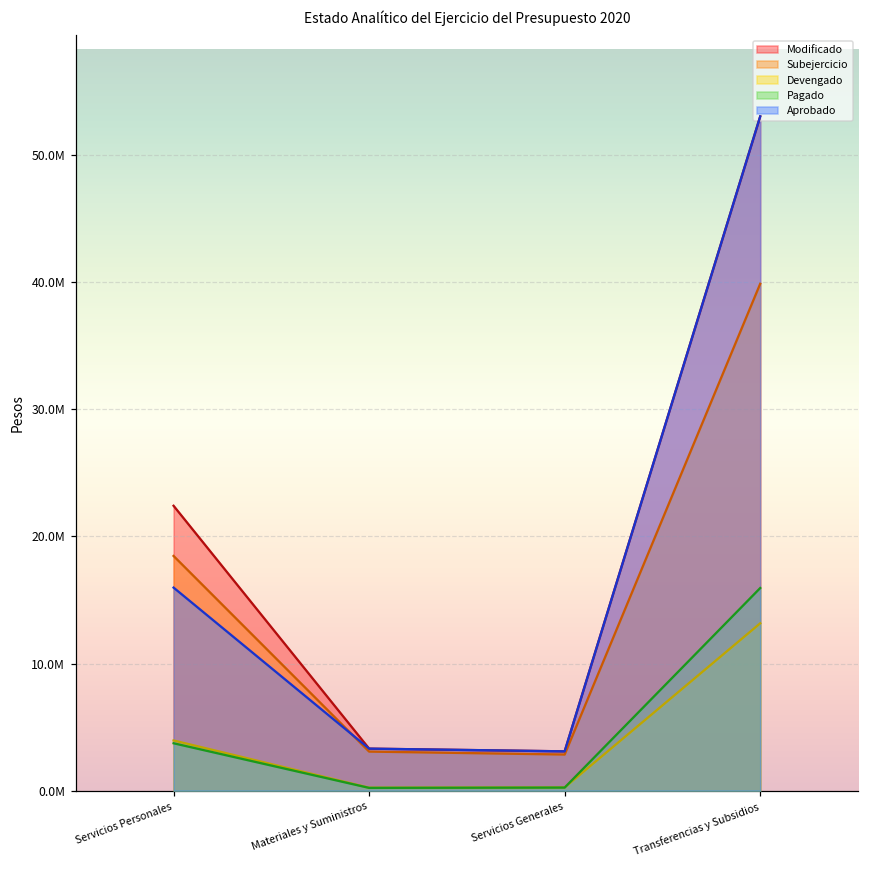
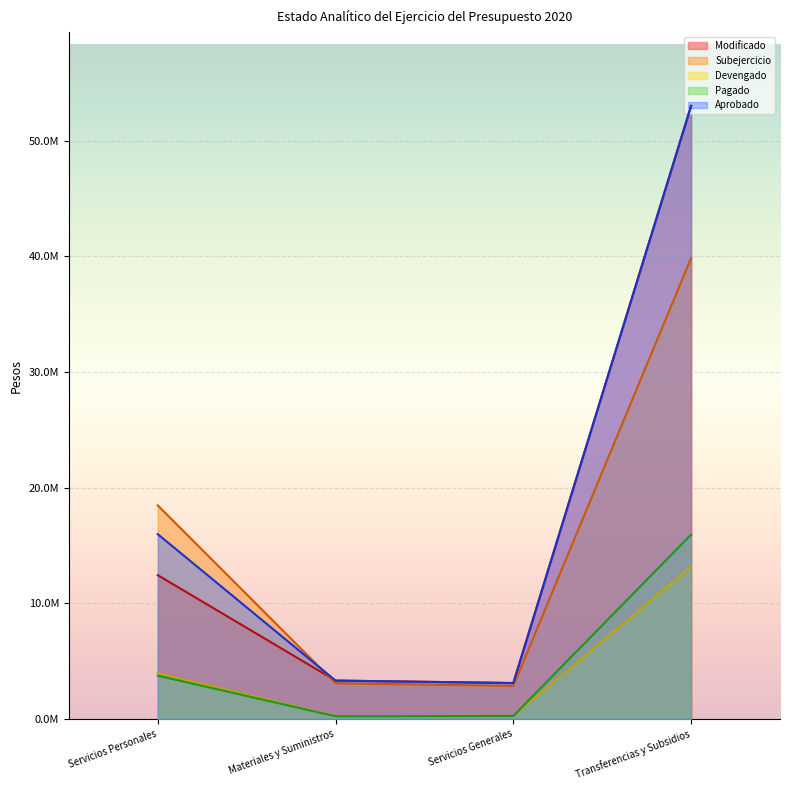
Modificado, Servicios Personales: 22400000 -> 12400000
